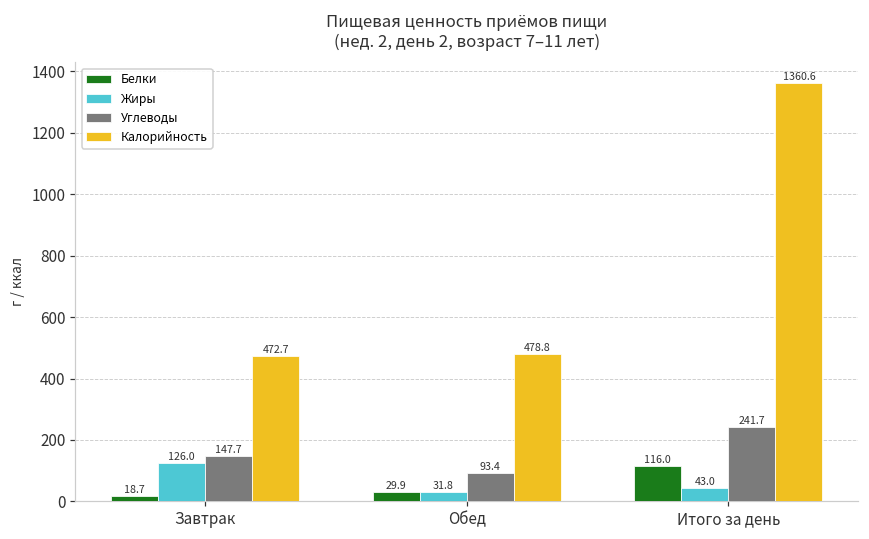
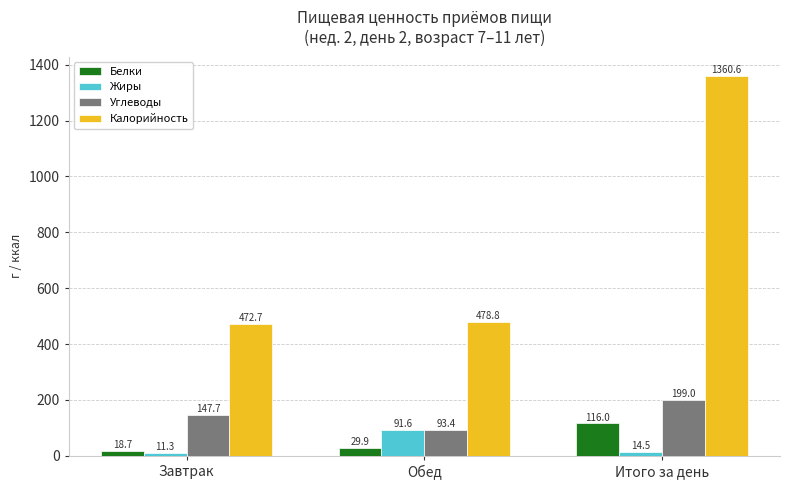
Жиры, Завтрак: 126.0 -> 11.3
Жиры, Обед: 31.8 -> 91.6
Жиры, Итого за день: 43.0 -> 14.5
Углеводы, Итого за день: 241.7 -> 199.0
